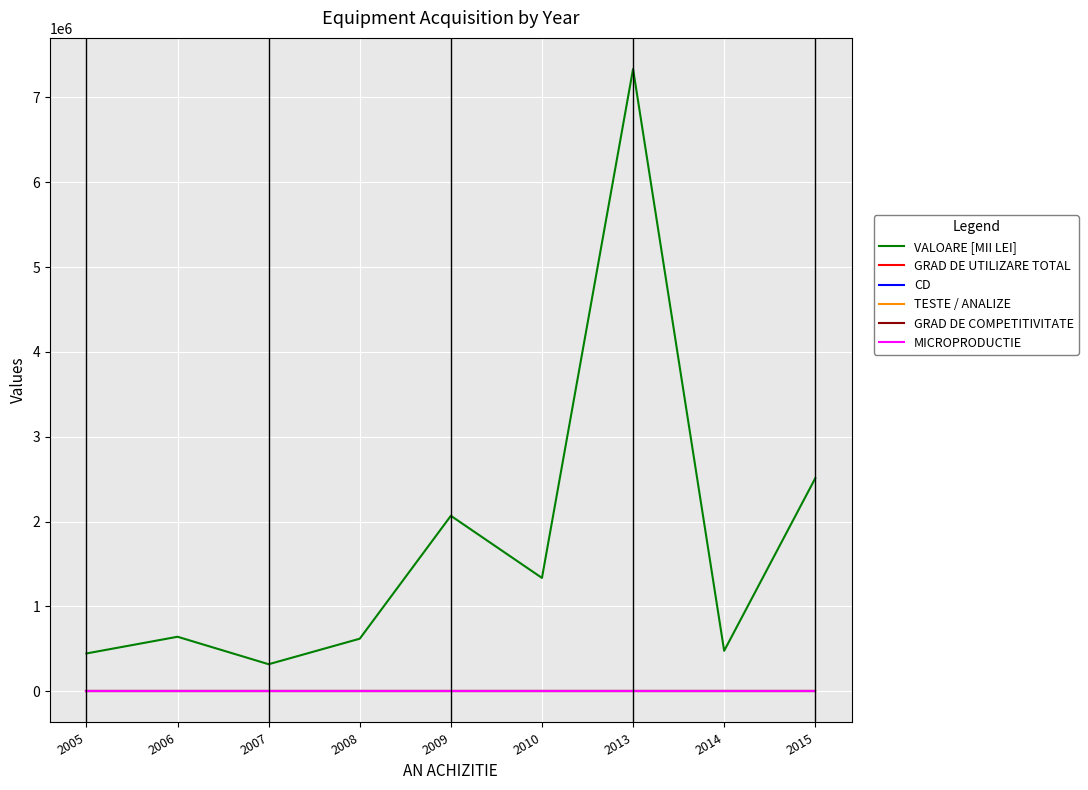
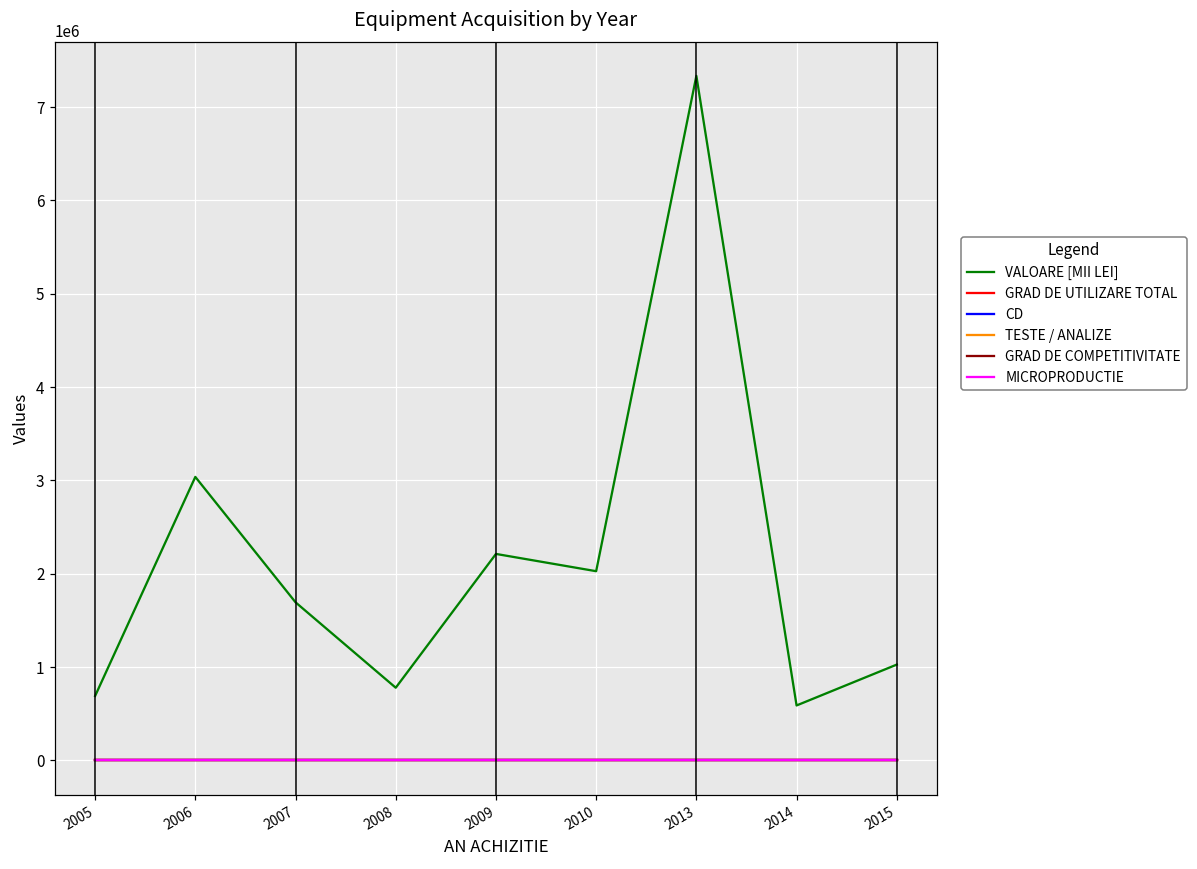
VALOARE [MII LEI], 2005: 400000 -> 700000
VALOARE [MII LEI], 2006: 600000 -> 3000000
VALOARE [MII LEI], 2007: 300000 -> 1700000
VALOARE [MII LEI], 2008: 600000 -> 800000
VALOARE [MII LEI], 2009: 2100000 -> 2200000
VALOARE [MII LEI], 2010: 1300000 -> 2000000
VALOARE [MII LEI], 2014: 500000 -> 600000
VALOARE [MII LEI], 2015: 2500000 -> 1000000
